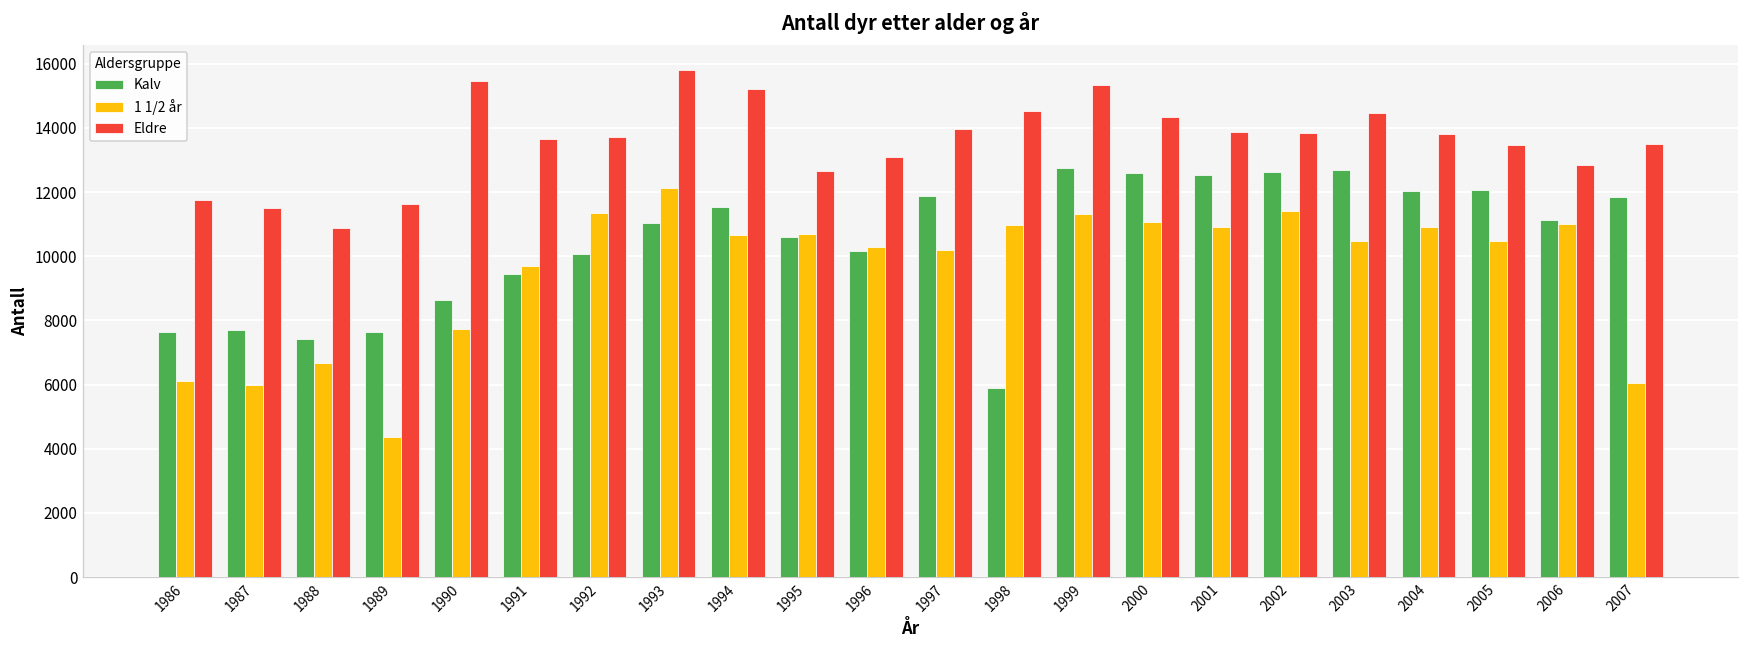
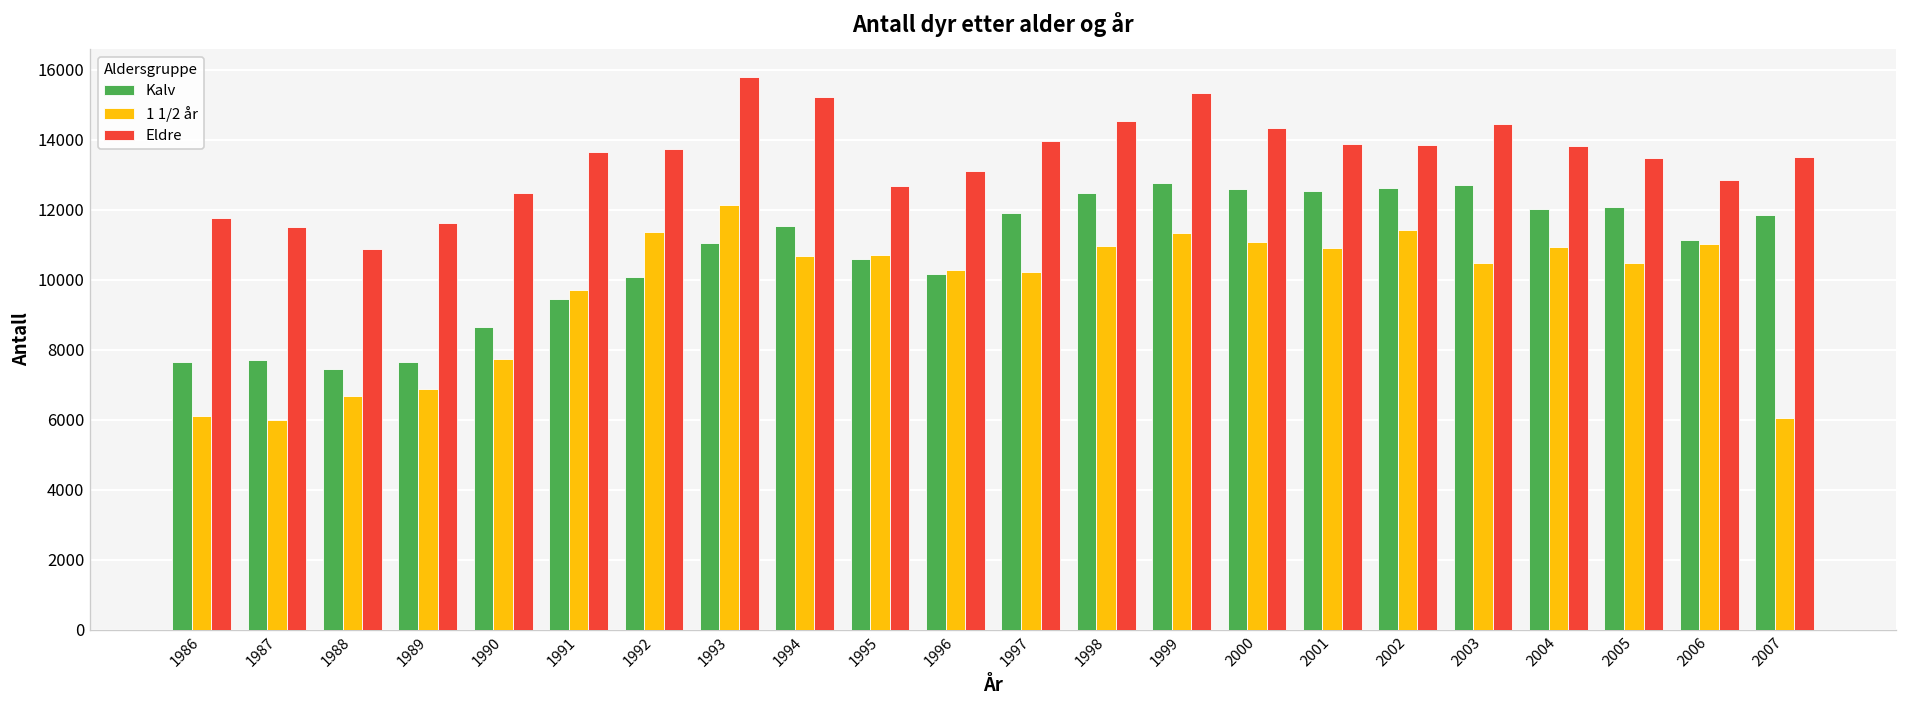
1 1/2 år, 1989: 4400 -> 6900
Eldre, 1990: 15500 -> 12500
Kalv, 1998: 5900 -> 12500
